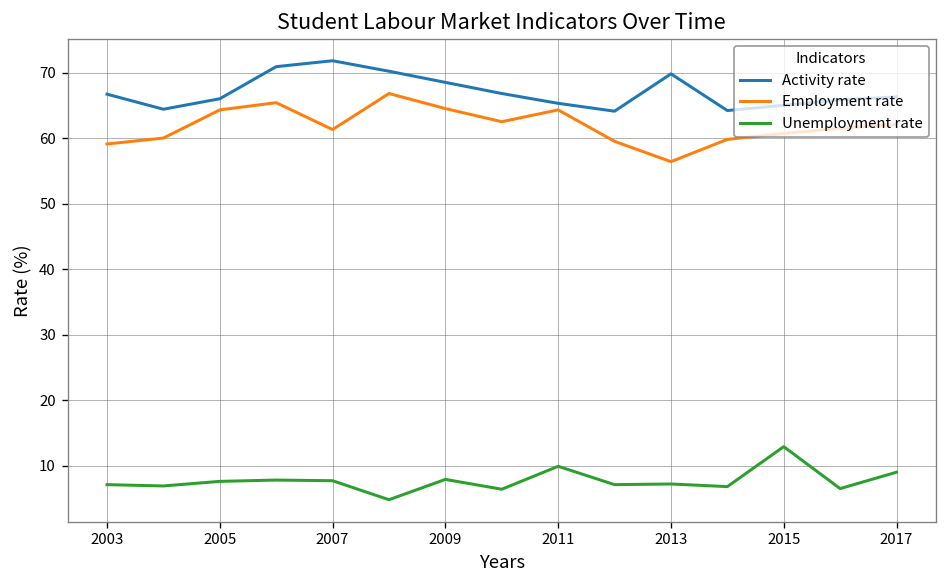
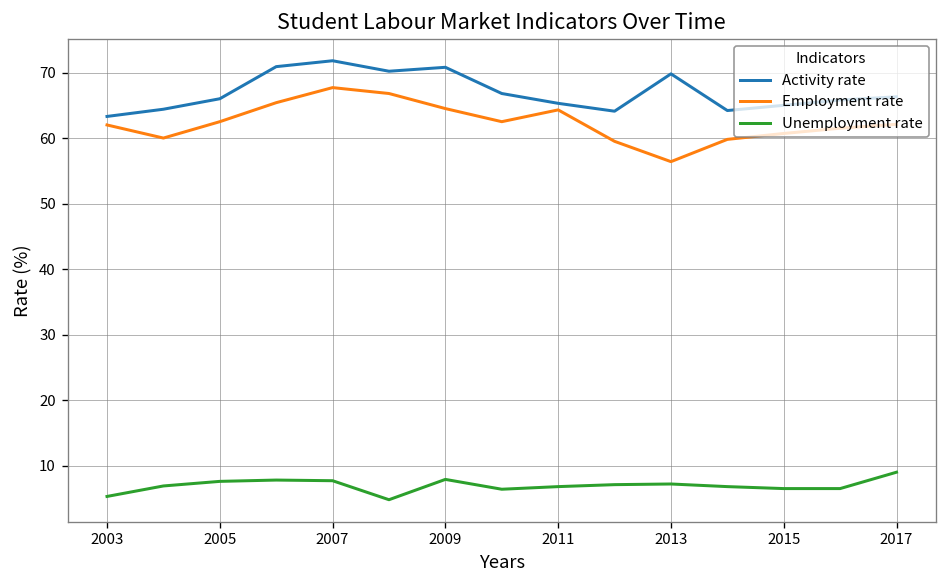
Activity rate, 2003: 67 -> 63
Employment rate, 2003: 59 -> 62
Unemployment rate, 2003: 7 -> 5
Employment rate, 2005: 64 -> 63
Employment rate, 2007: 61 -> 68
Activity rate, 2009: 69 -> 71
Unemployment rate, 2011: 10 -> 7
Unemployment rate, 2015: 13 -> 7
